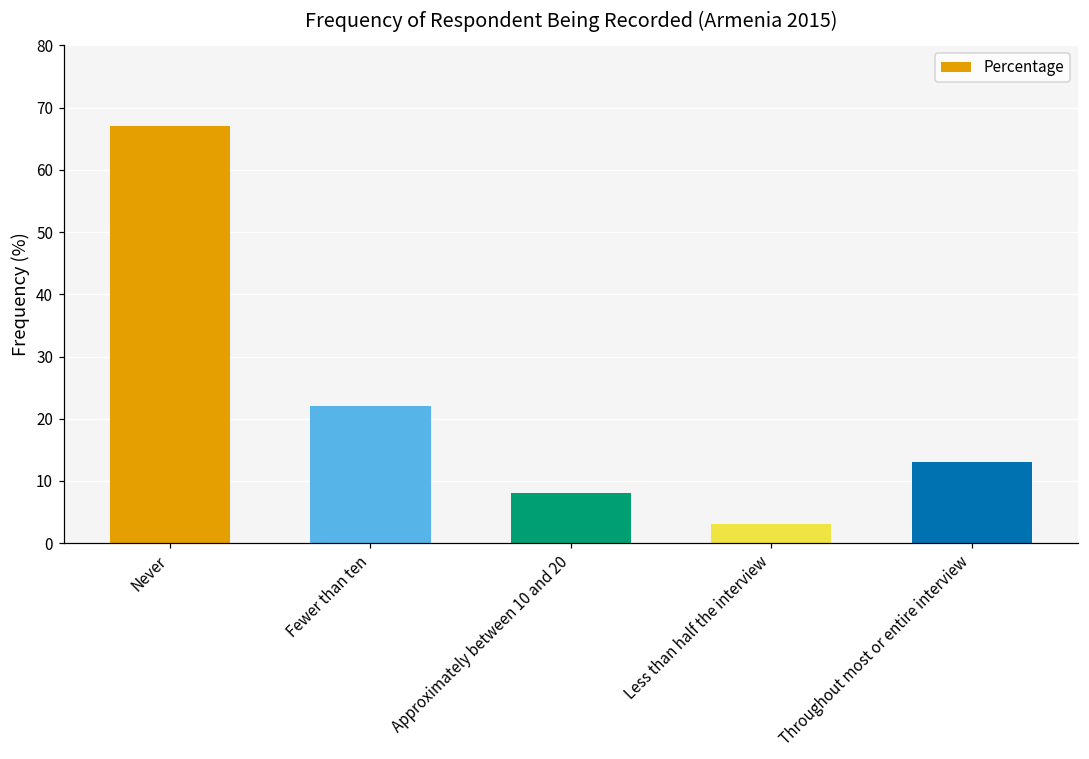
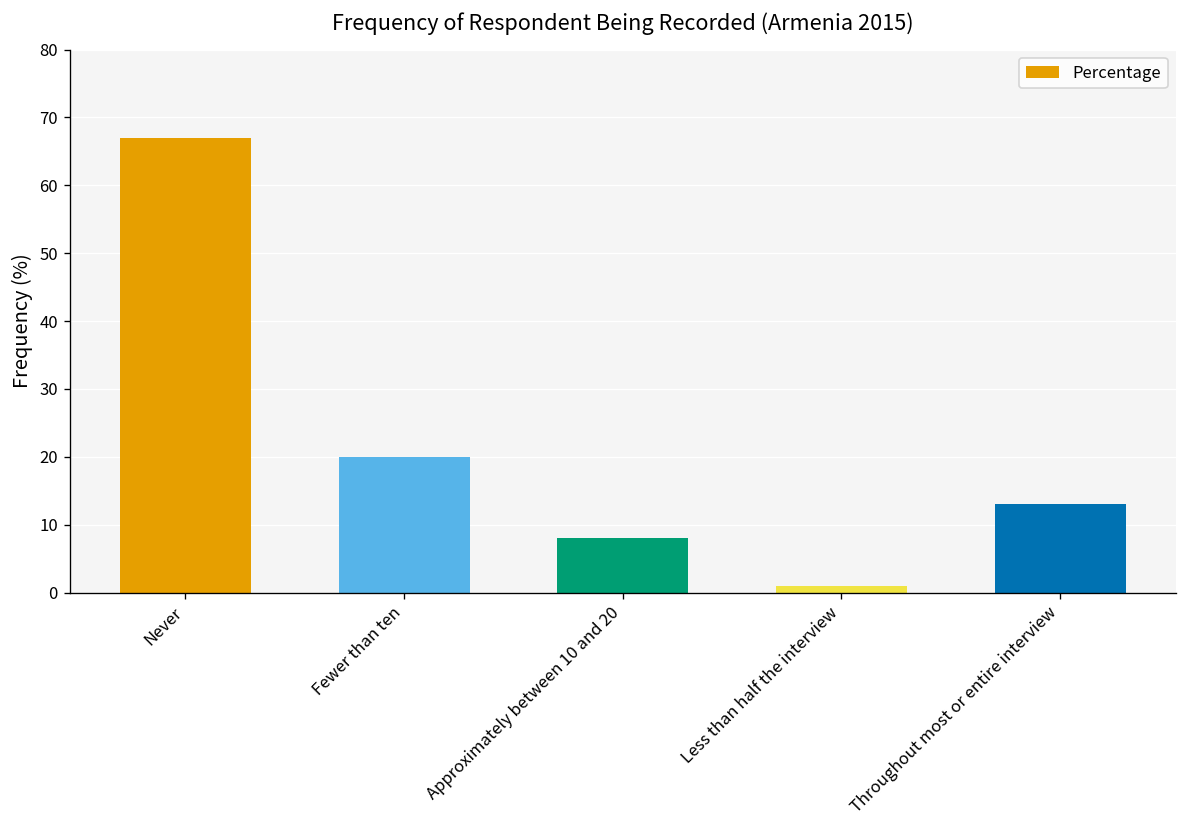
Fewer than ten: 22 -> 20
Less than half the interview: 3 -> 1
